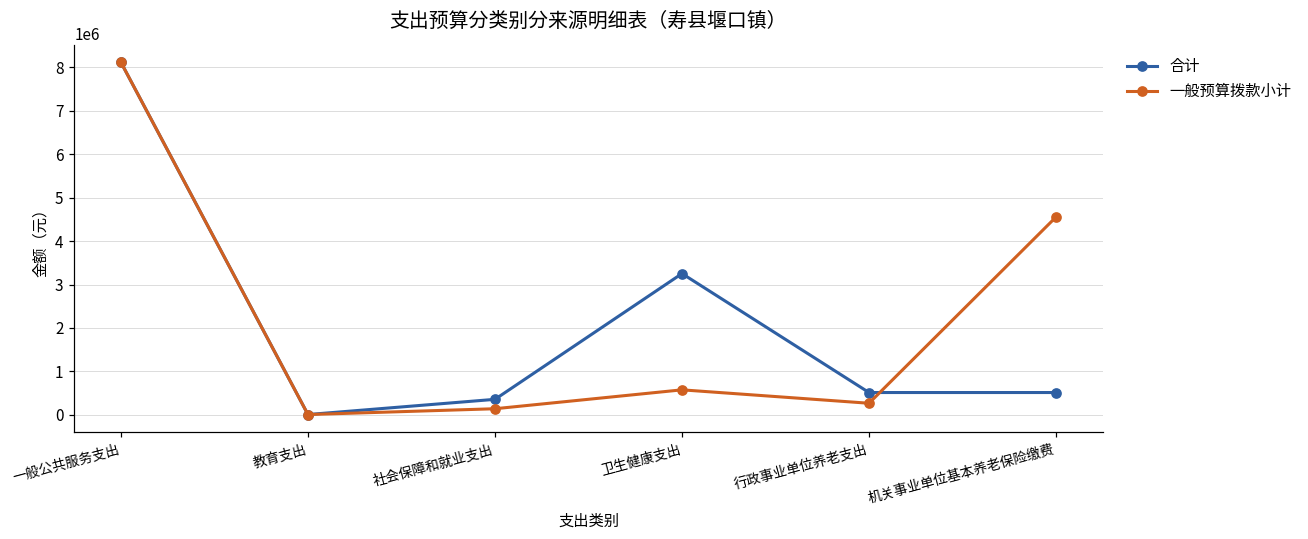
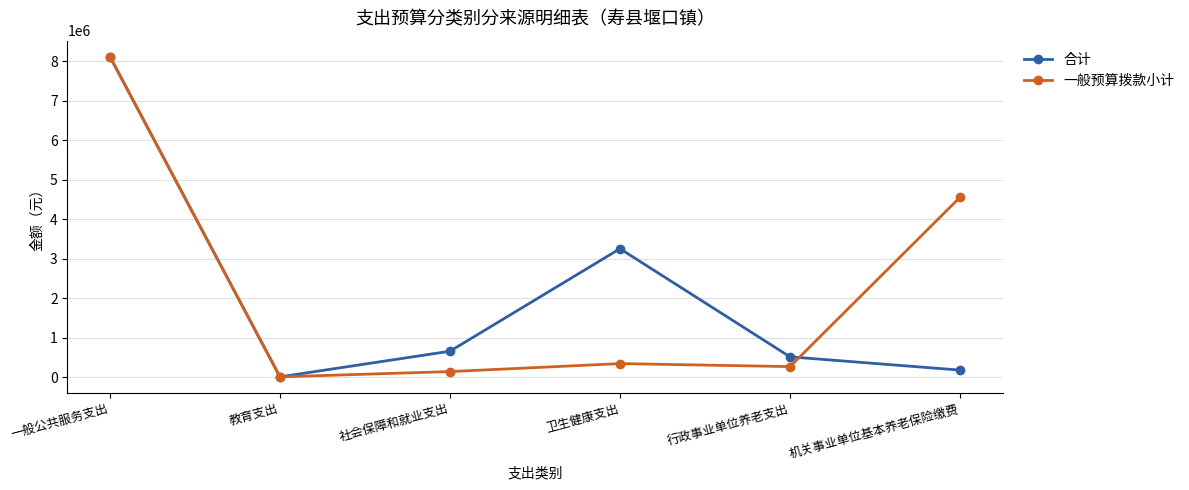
合计, 社会保障和就业支出: 400000 -> 700000
一般预算拨款小计, 卫生健康支出: 600000 -> 300000
合计, 机关事业单位基本养老保险缴费: 500000 -> 200000
